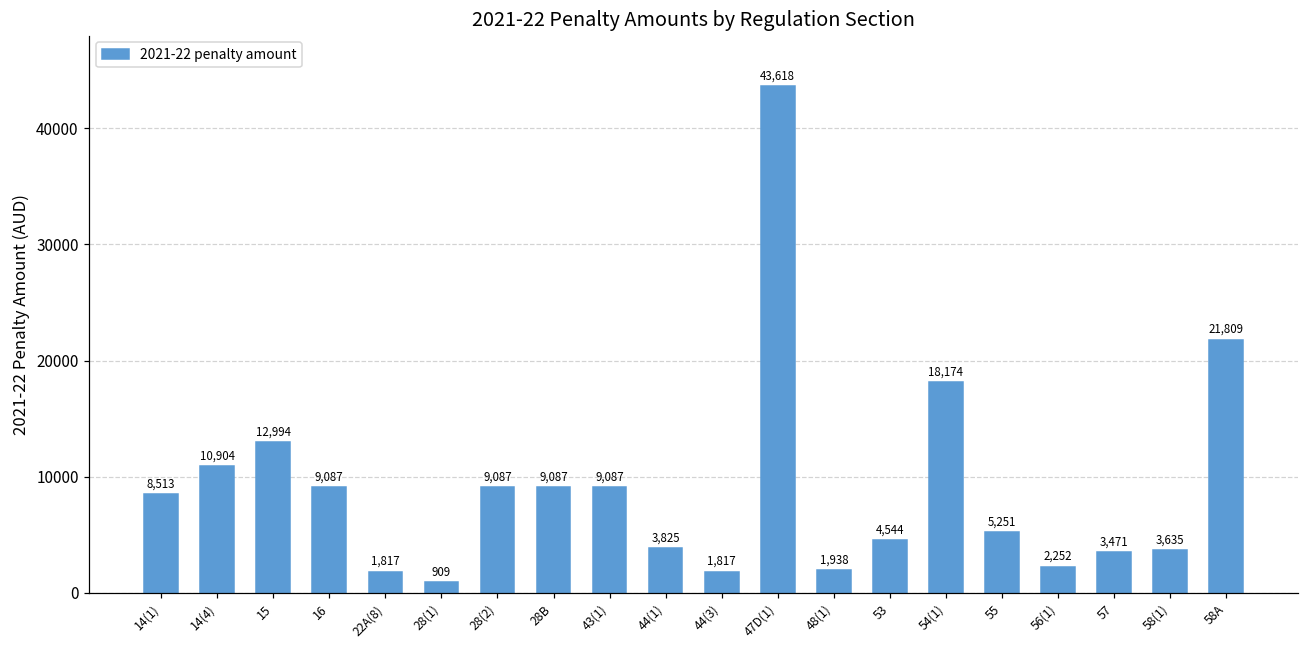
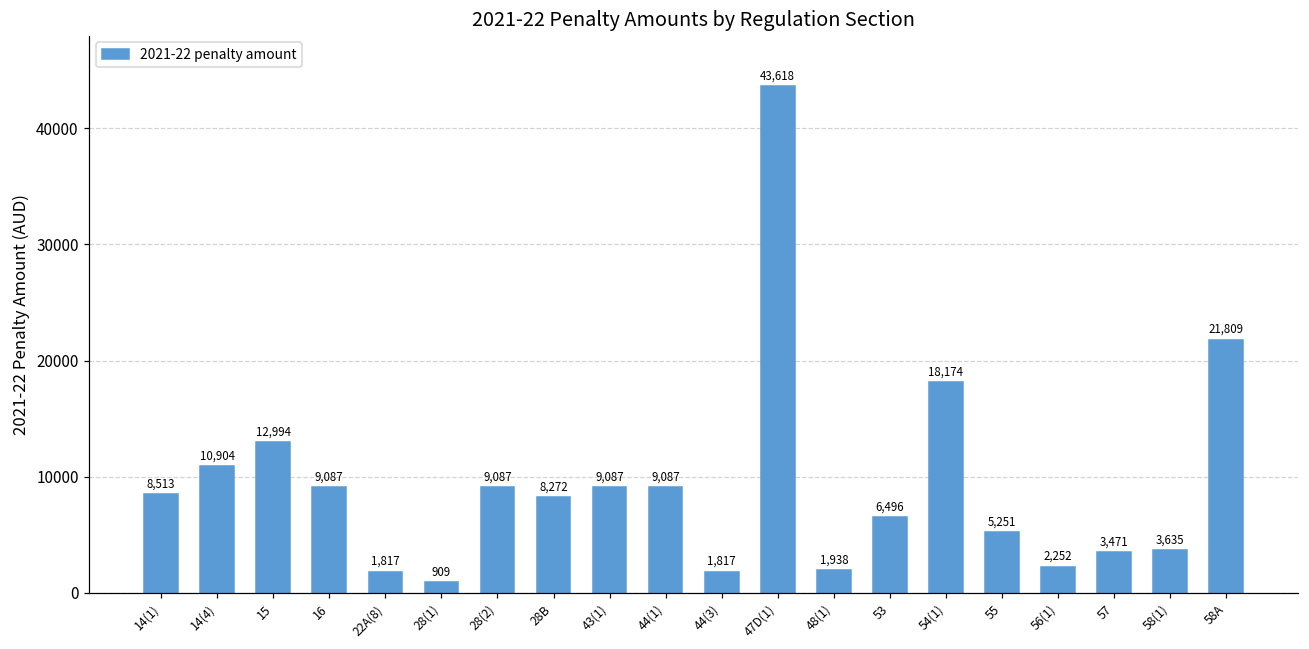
28B: 9,087 -> 8,272
44(1): 3,825 -> 9,087
53: 4,544 -> 6,496
